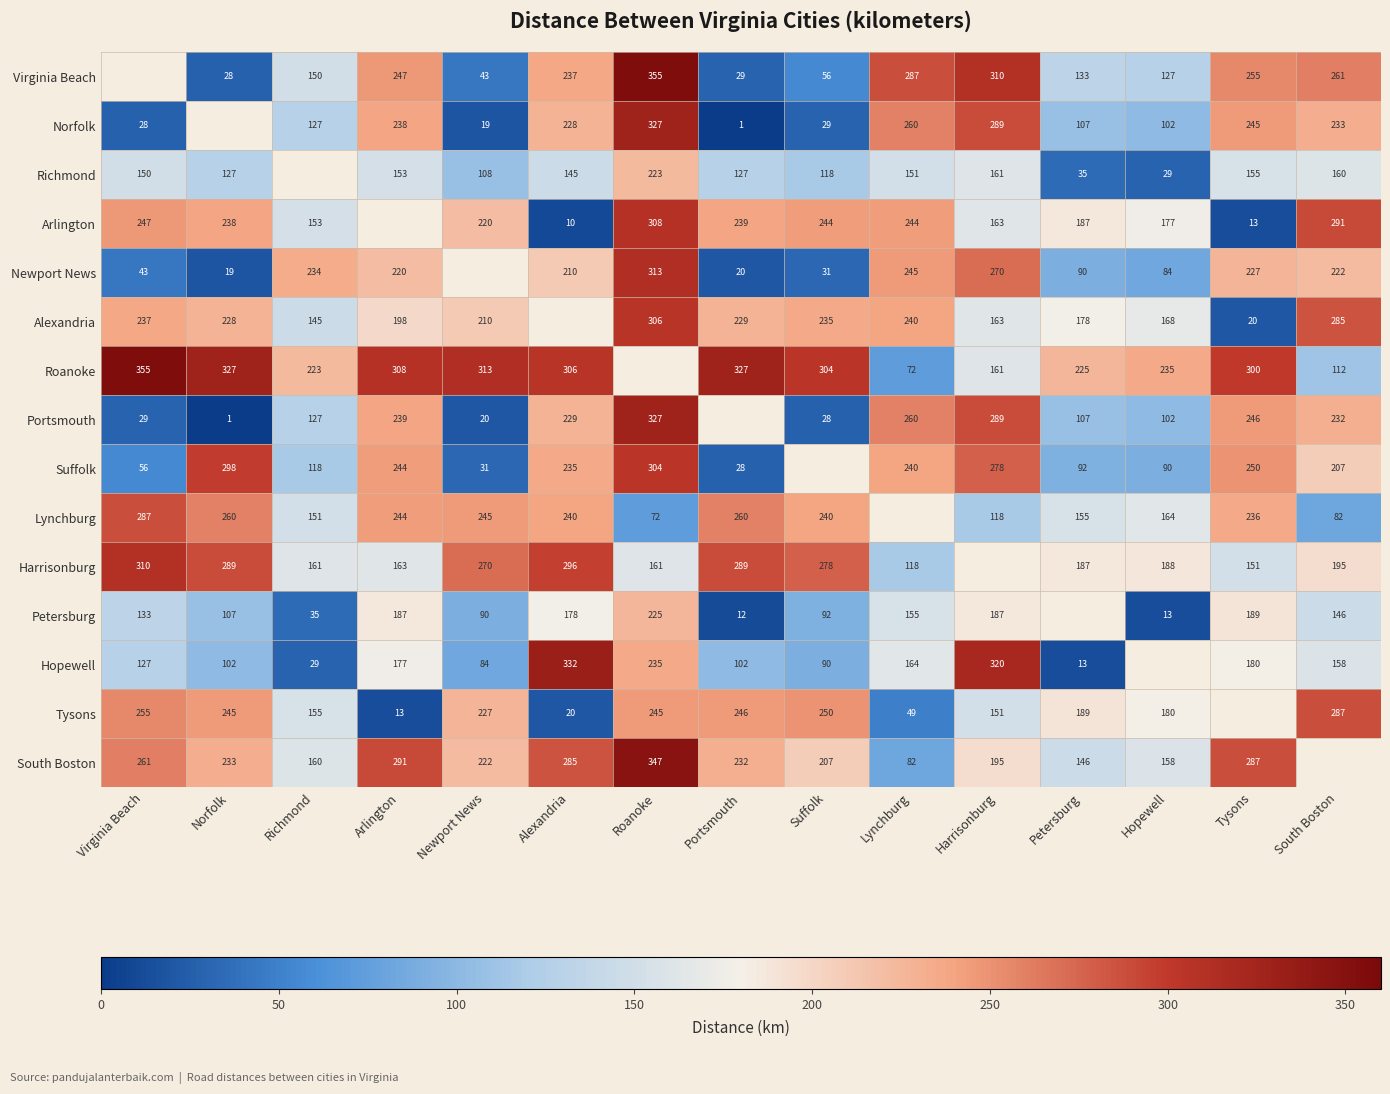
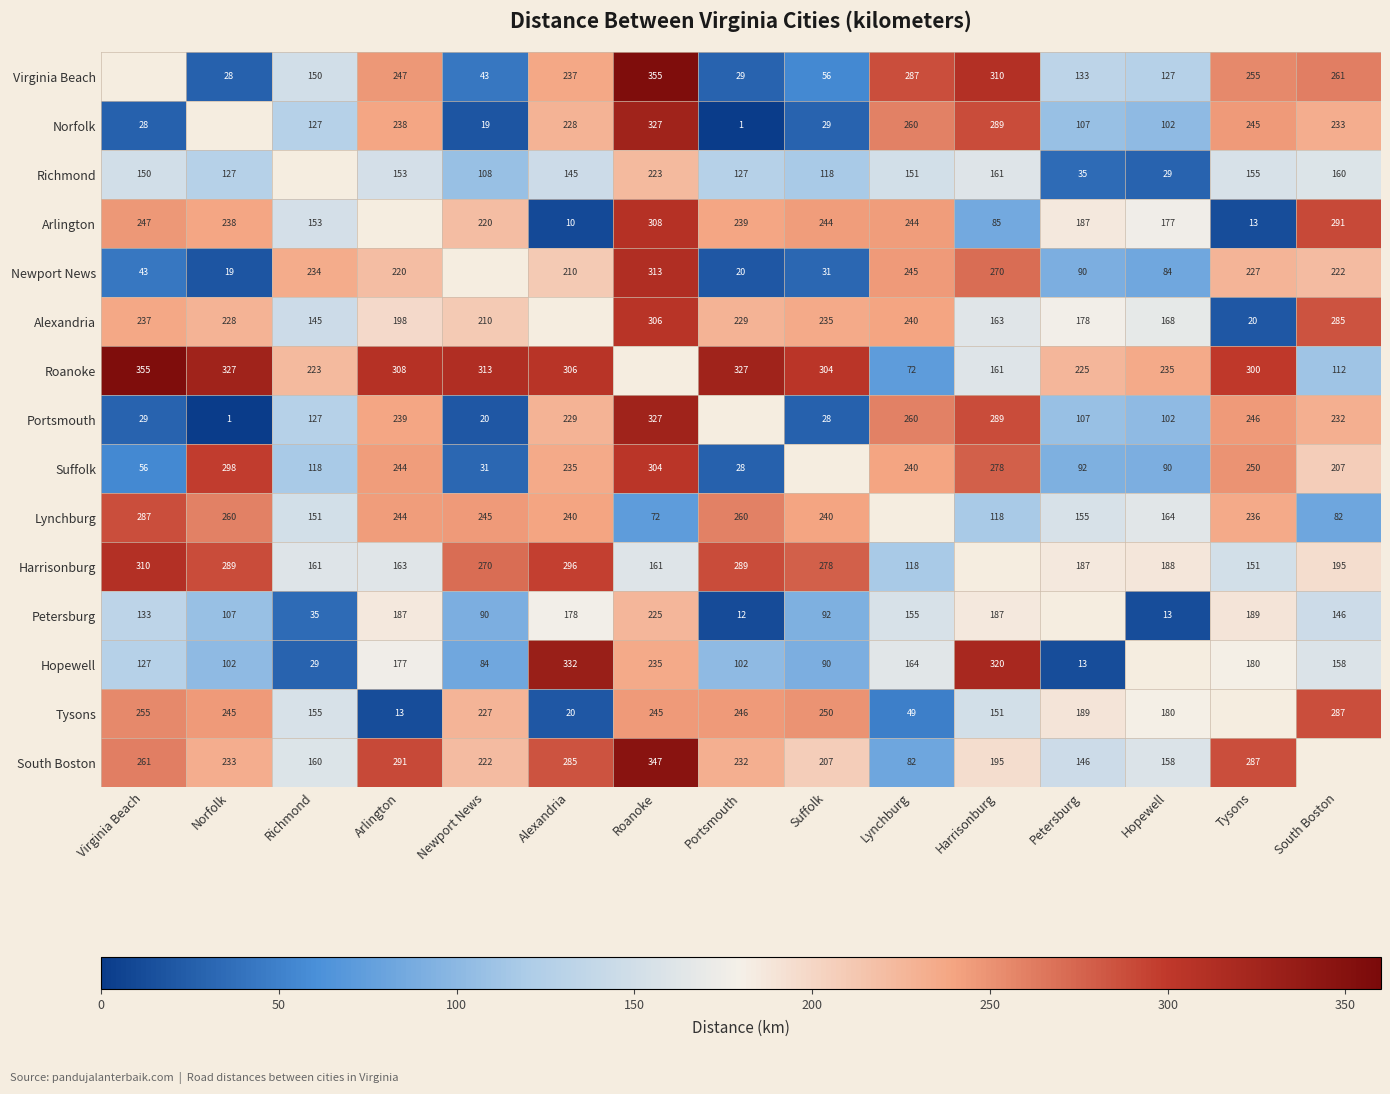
Arlington, Harrisonburg: 163 -> 85
